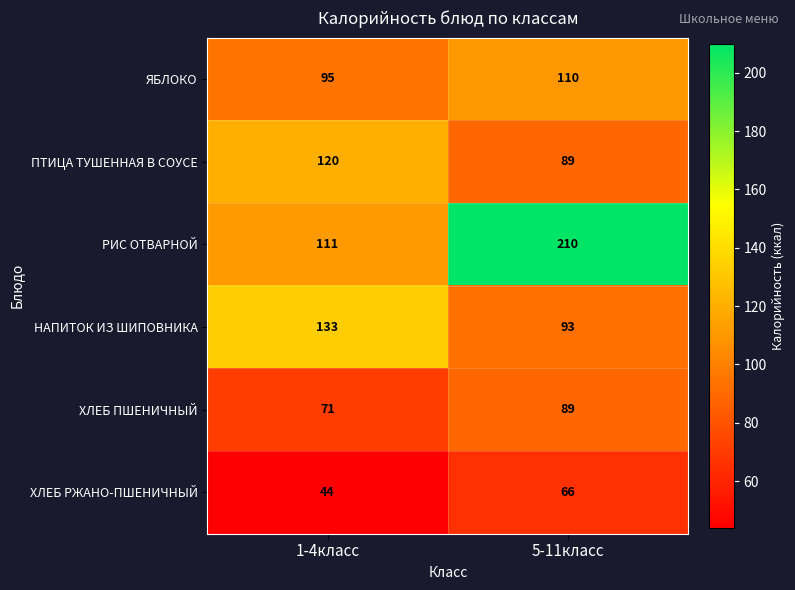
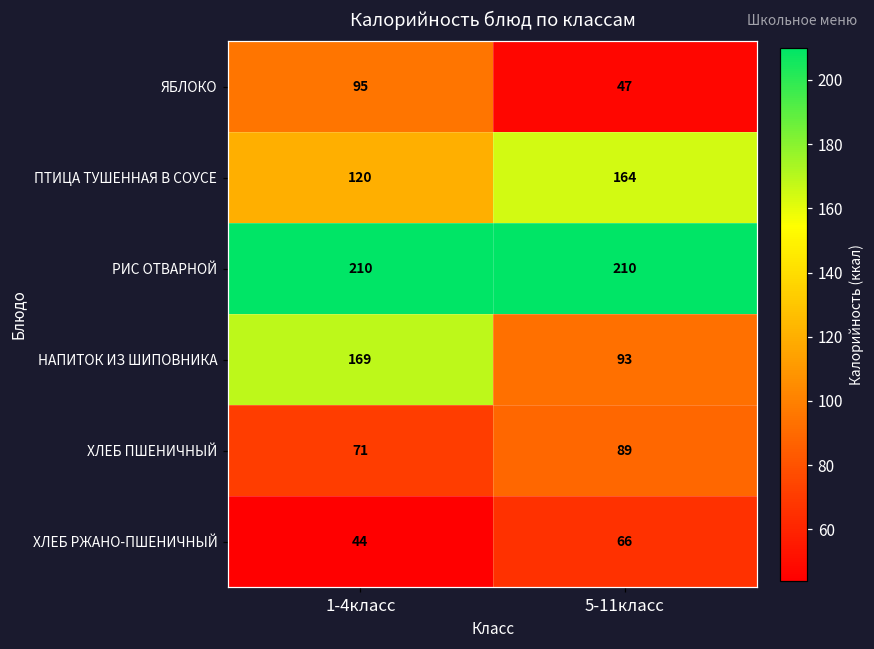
ЯБЛОКО, 5-11класс: 110 -> 47
ПТИЦА ТУШЕННАЯ В СОУСЕ, 5-11класс: 89 -> 164
РИС ОТВАРНОЙ, 1-4класс: 111 -> 210
НАПИТОК ИЗ ШИПОВНИКА, 1-4класс: 133 -> 169
